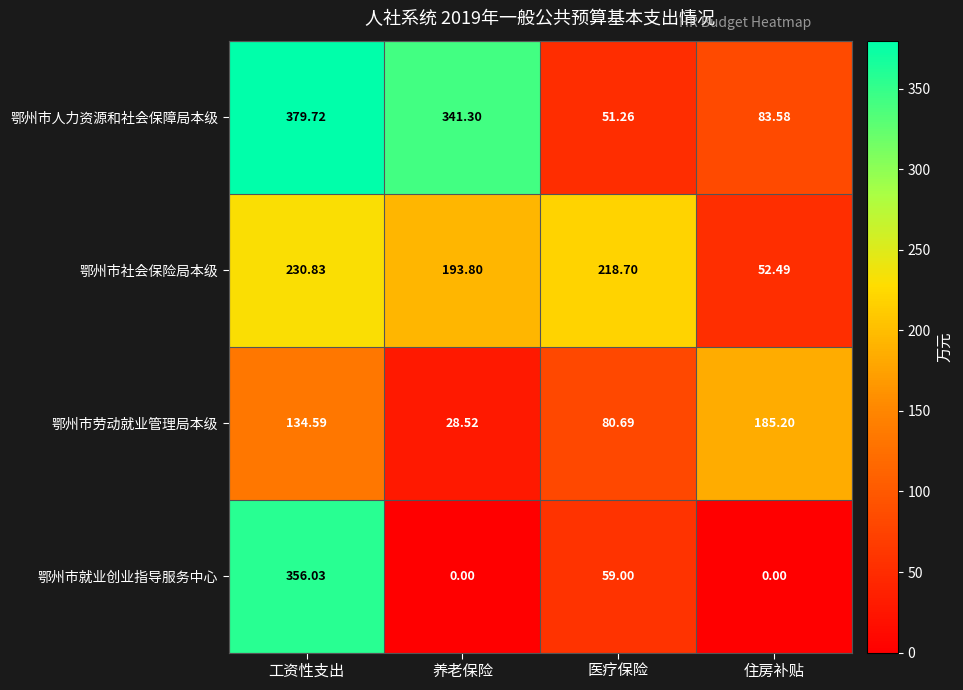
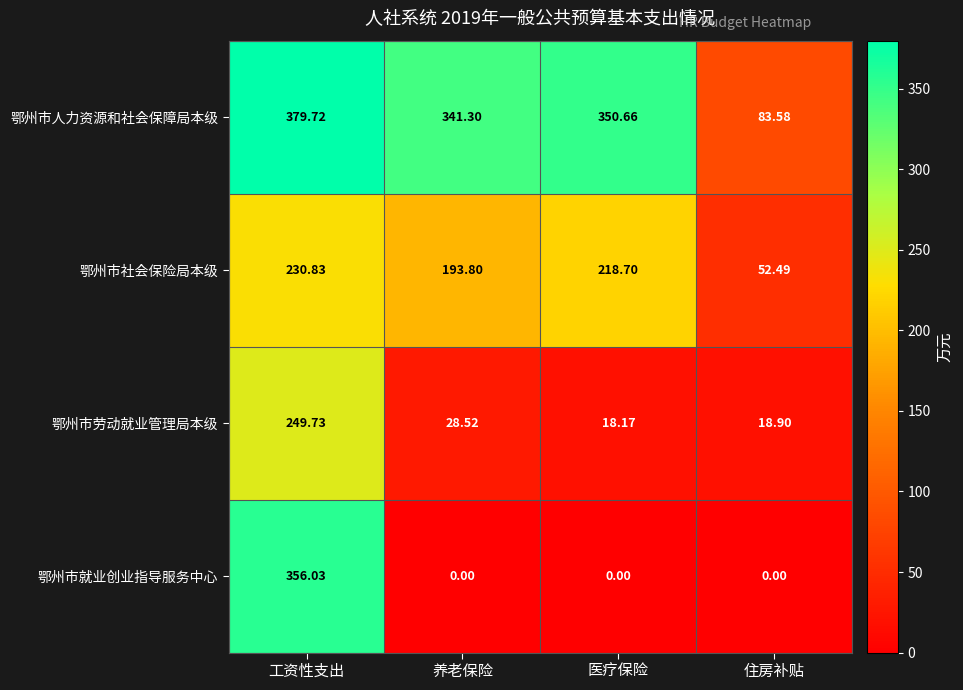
鄂州市人力资源和社会保障局本级, 医疗保险: 51.26 -> 350.66
鄂州市劳动就业管理局本级, 工资性支出: 134.59 -> 249.73
鄂州市劳动就业管理局本级, 医疗保险: 80.69 -> 18.17
鄂州市劳动就业管理局本级, 住房补贴: 185.20 -> 18.90
鄂州市就业创业指导服务中心, 医疗保险: 59.00 -> 0.00
